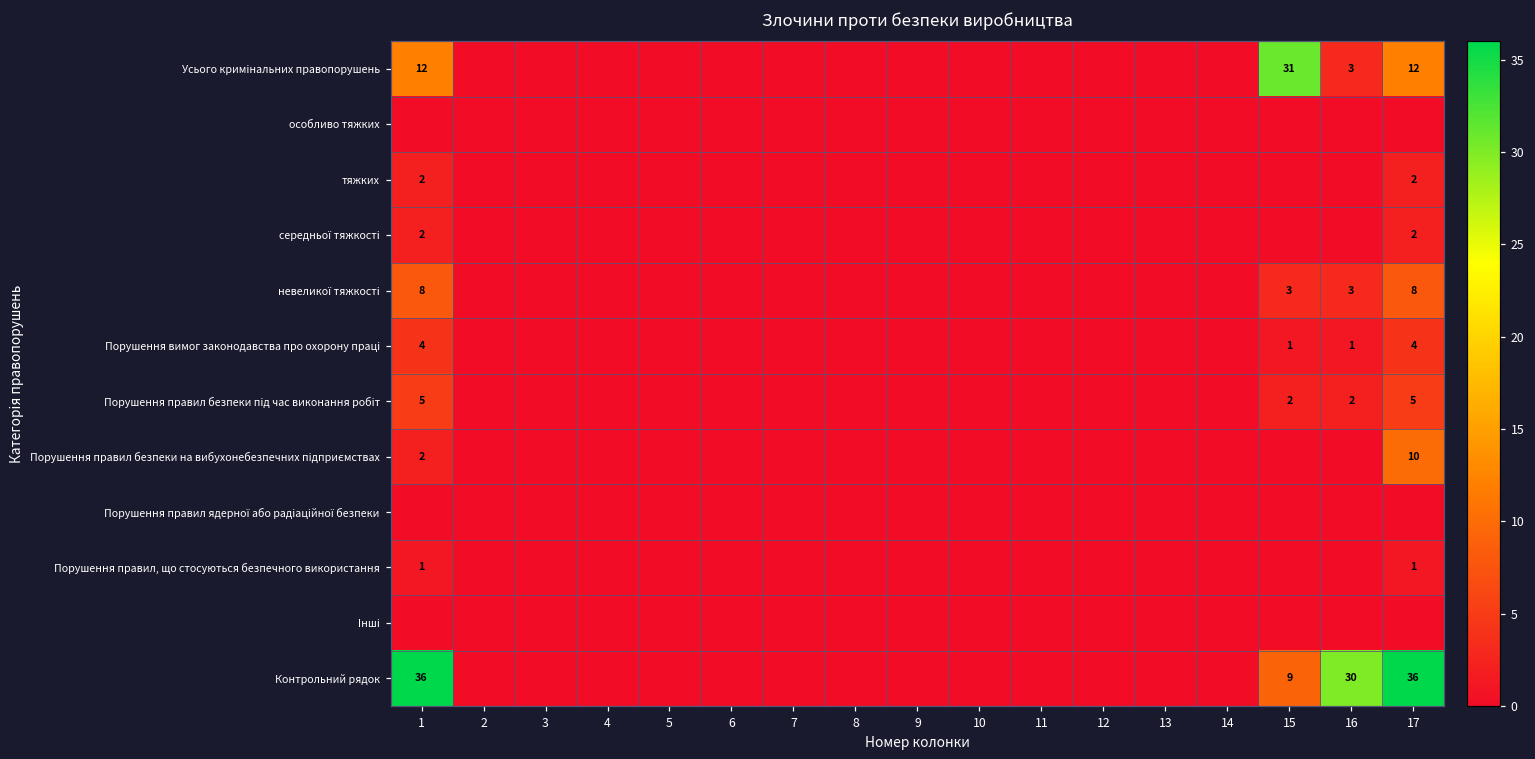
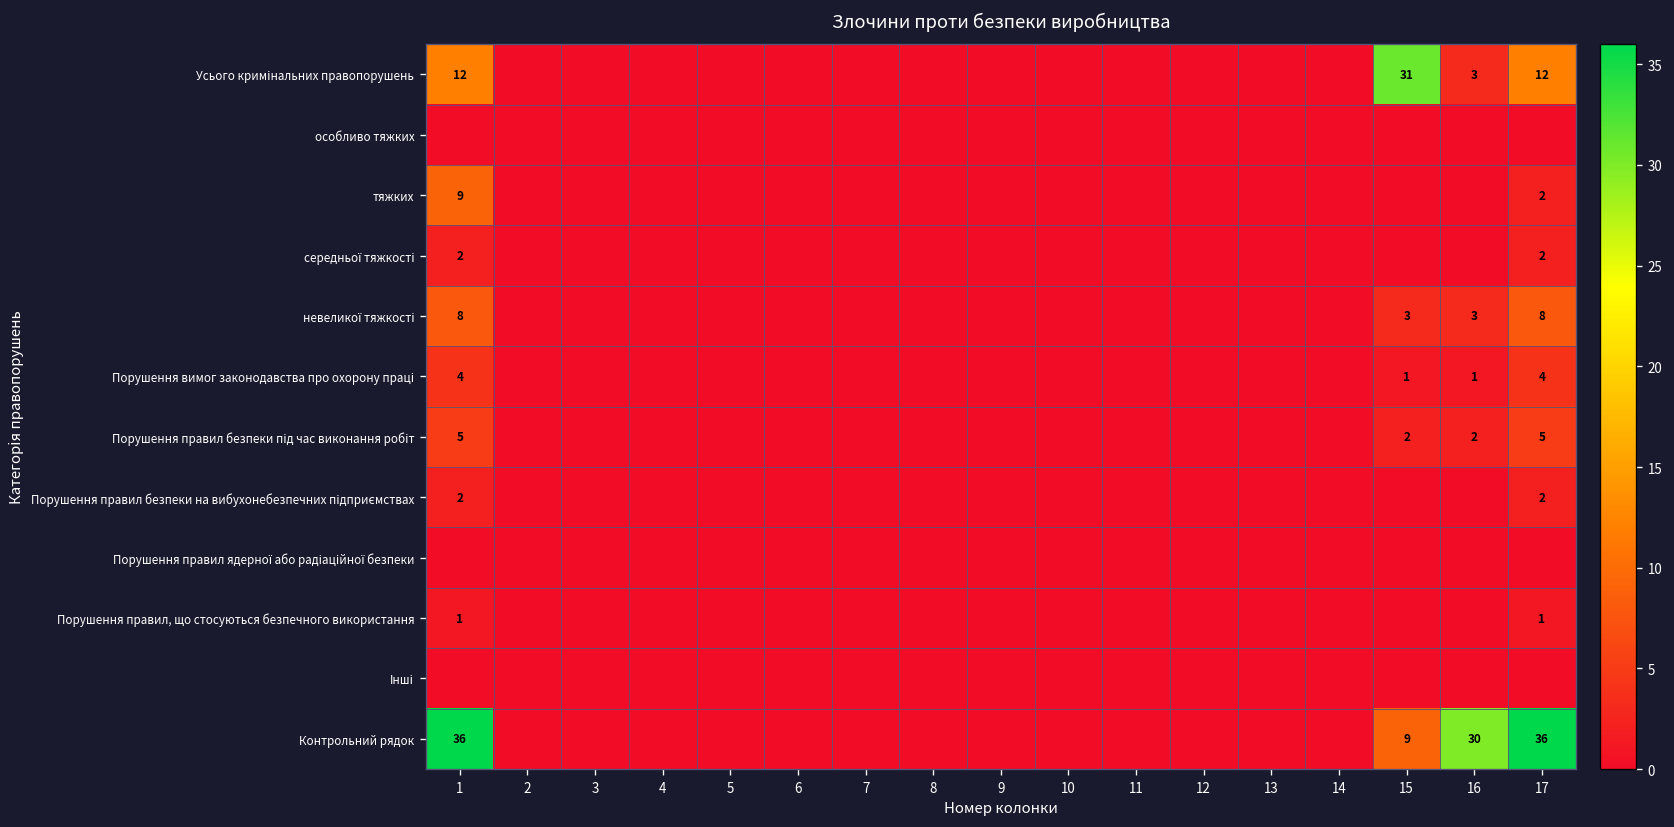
тяжких, 1: 2 -> 9
Порушення правил безпеки на вибухонебезпечних підприємствах, 17: 10 -> 2
